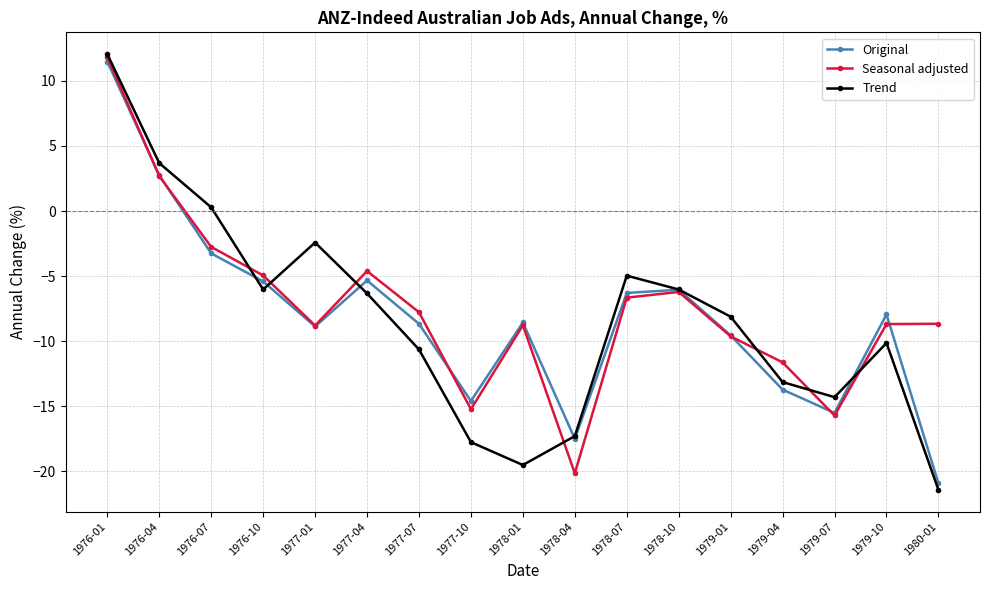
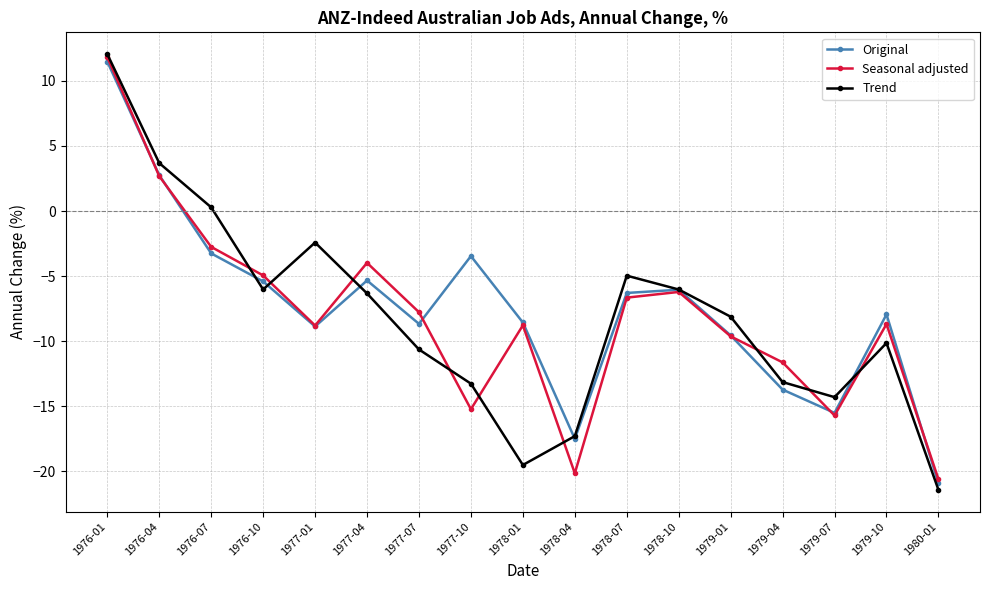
Seasonal adjusted, 1977-04: -4.6 -> -4.0
Original, 1977-10: -14.6 -> -3.5
Trend, 1977-10: -17.8 -> -13.3
Seasonal adjusted, 1980-01: -8.7 -> -20.6
